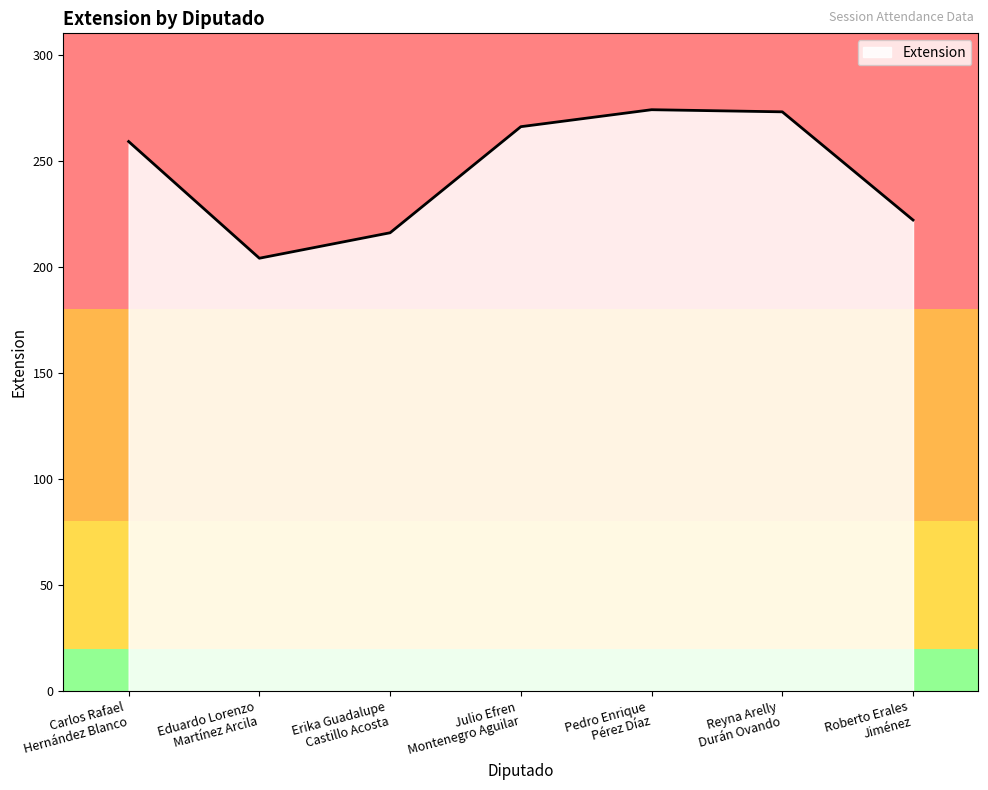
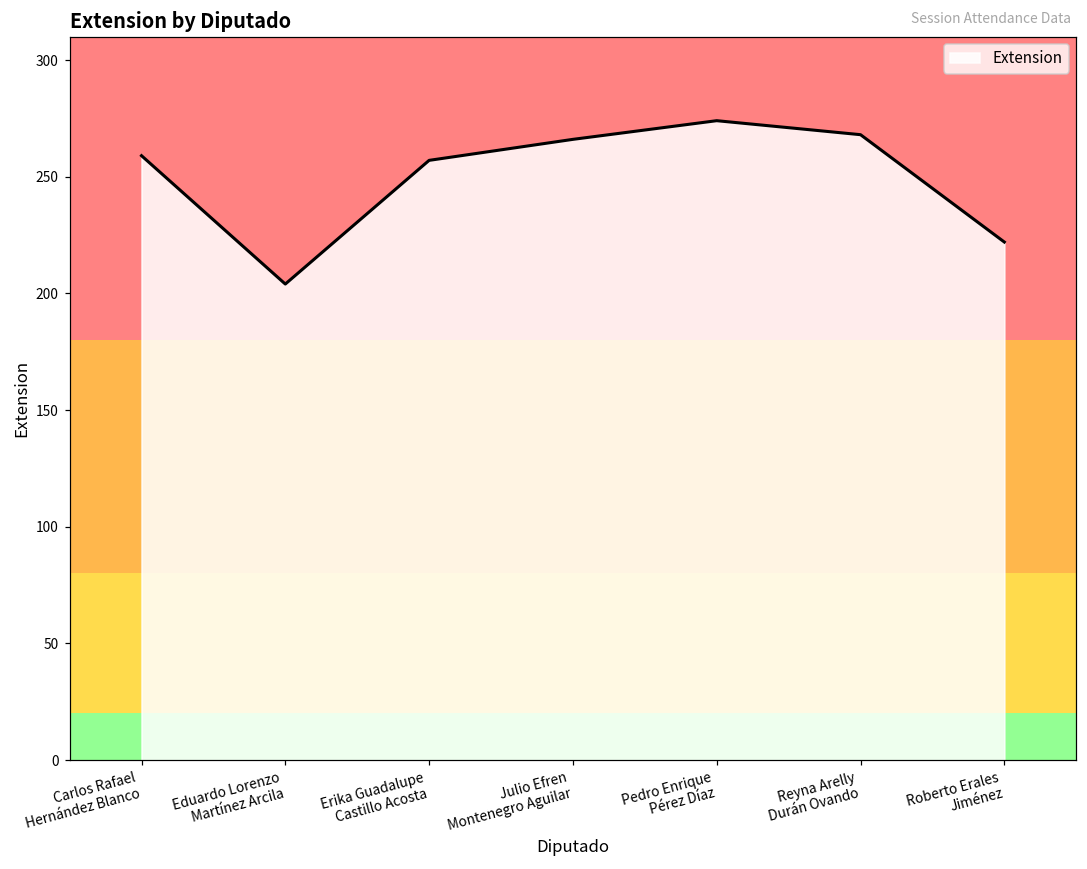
Erika Guadalupe Castillo Acosta: 216 -> 257
Reyna Arelly Durán Ovando: 273 -> 268
